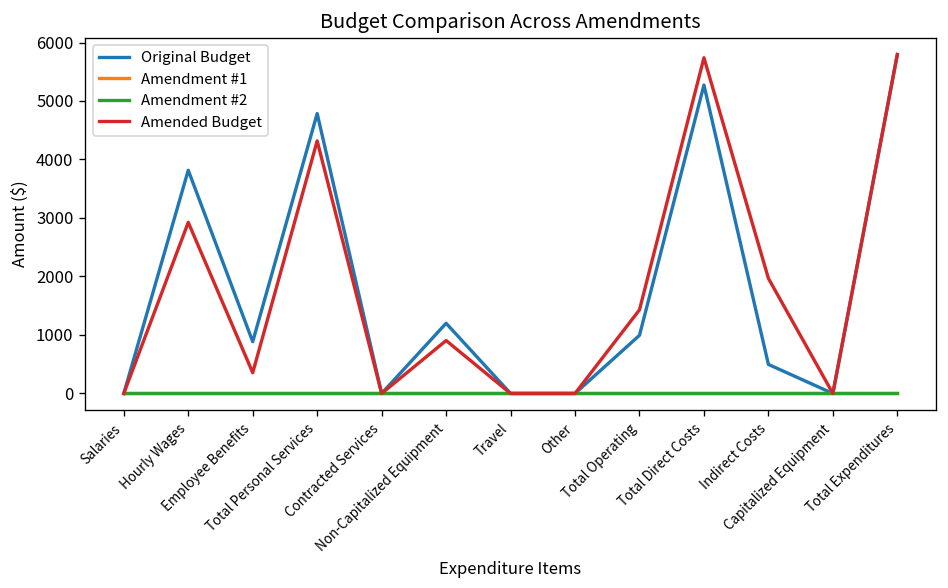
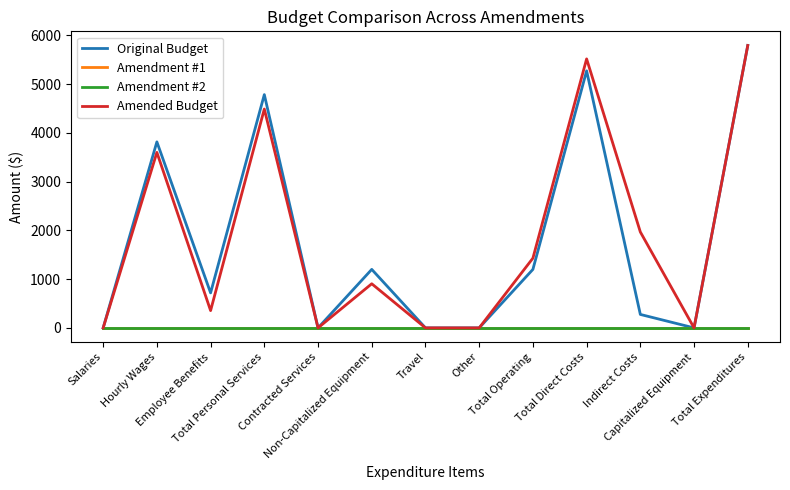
Amended Budget, Hourly Wages: 2900 -> 3600
Original Budget, Employee Benefits: 900 -> 700
Amended Budget, Total Personal Services: 4300 -> 4500
Original Budget, Total Operating: 1000 -> 1200
Amended Budget, Total Direct Costs: 5700 -> 5500
Original Budget, Indirect Costs: 500 -> 300
